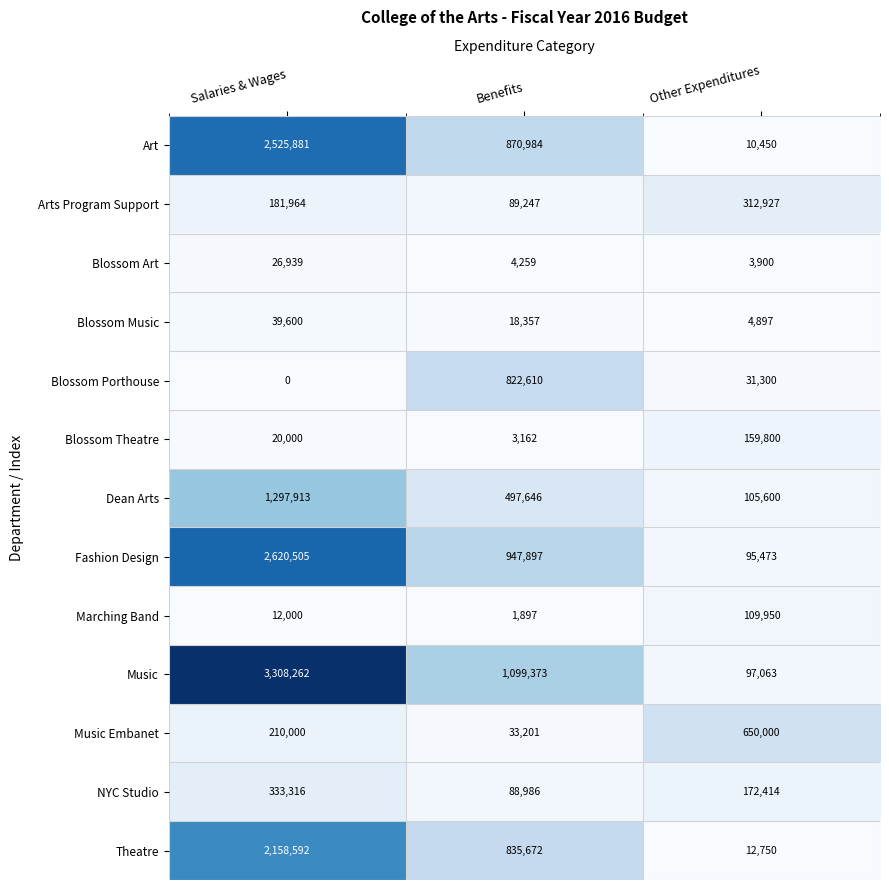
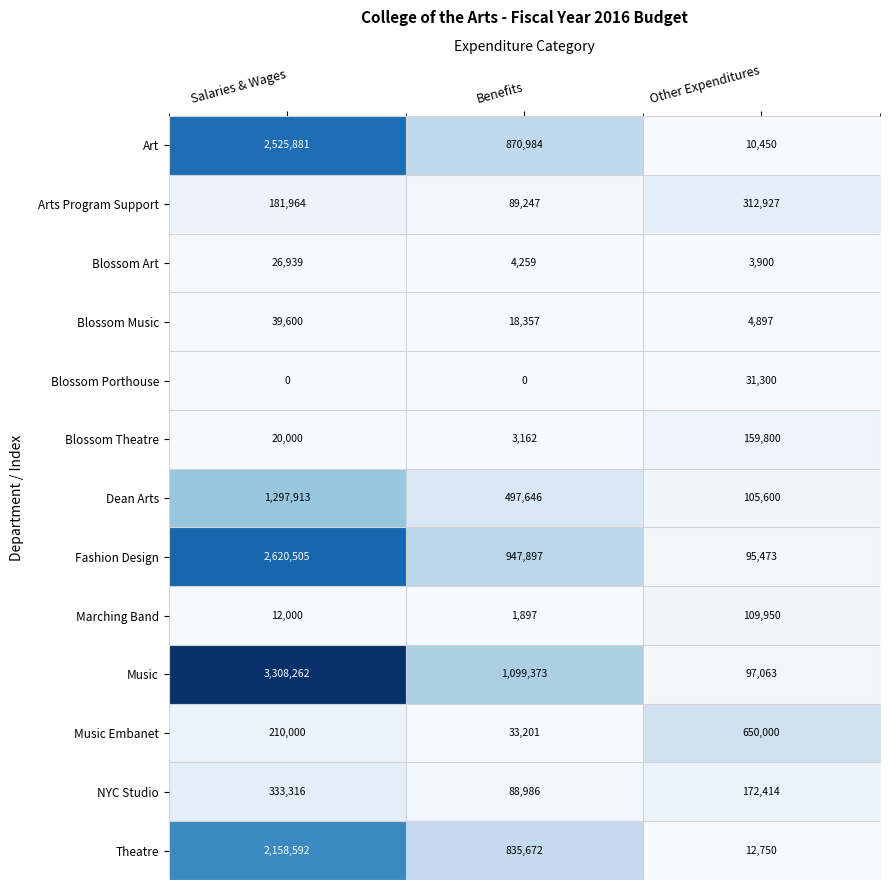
Blossom Porthouse, Benefits: 822,610 -> 0
